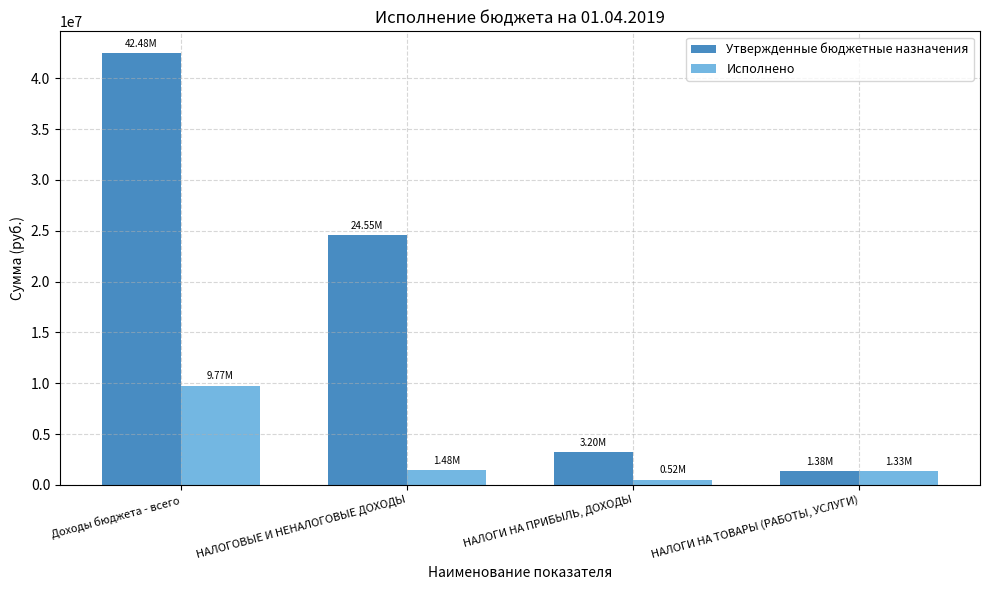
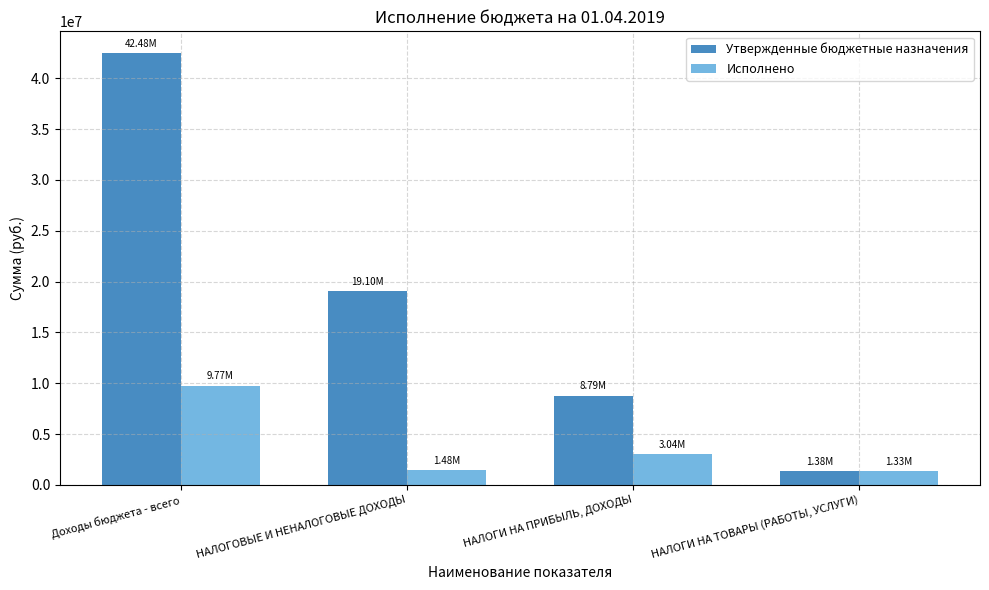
Утвержденные бюджетные назначения, НАЛОГОВЫЕ И НЕНАЛОГОВЫЕ ДОХОДЫ: 24.55M -> 19.10M
Утвержденные бюджетные назначения, НАЛОГИ НА ПРИБЫЛЬ, ДОХОДЫ: 3.20M -> 8.79M
Исполнено, НАЛОГИ НА ПРИБЫЛЬ, ДОХОДЫ: 0.52M -> 3.04M
